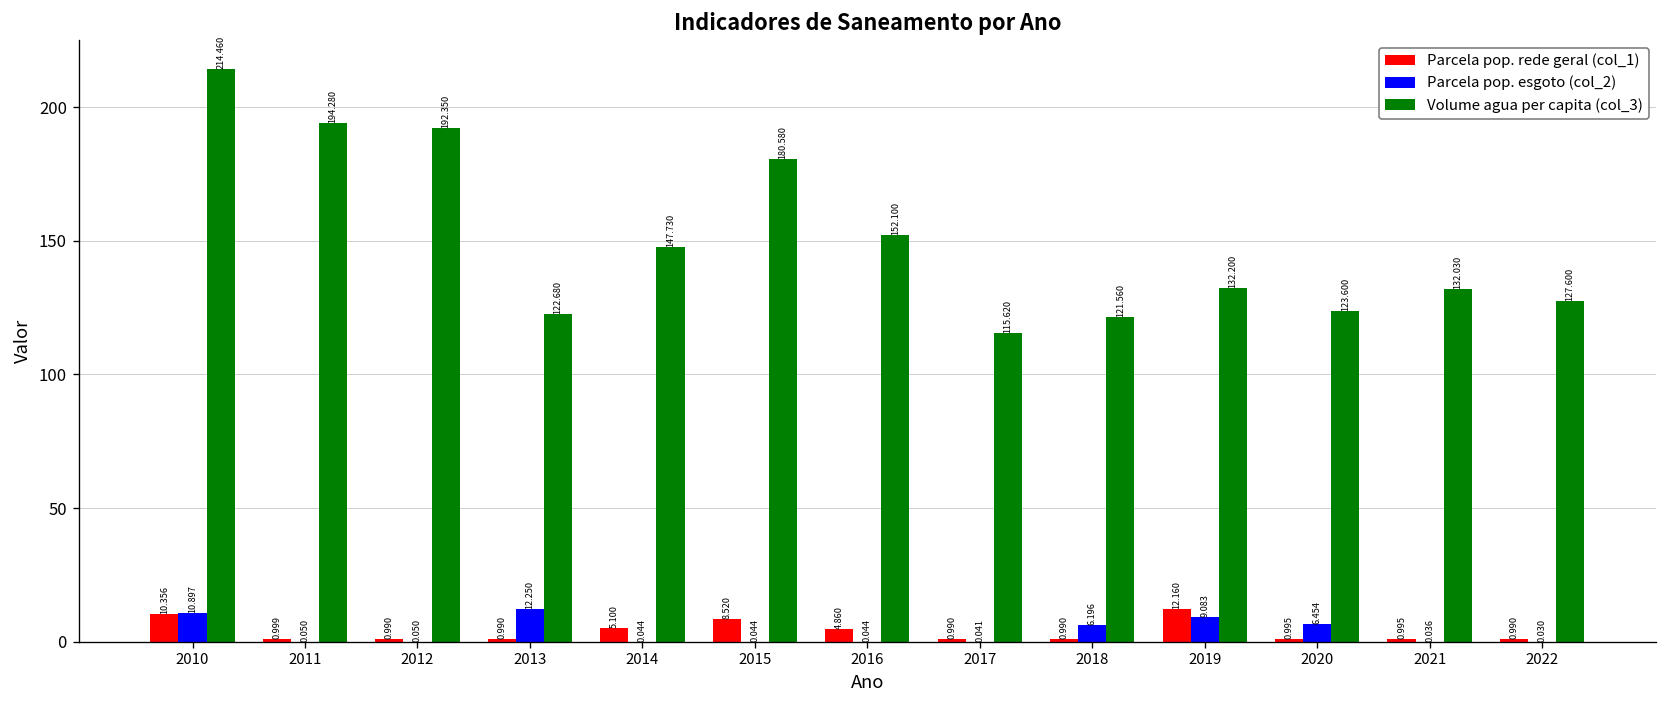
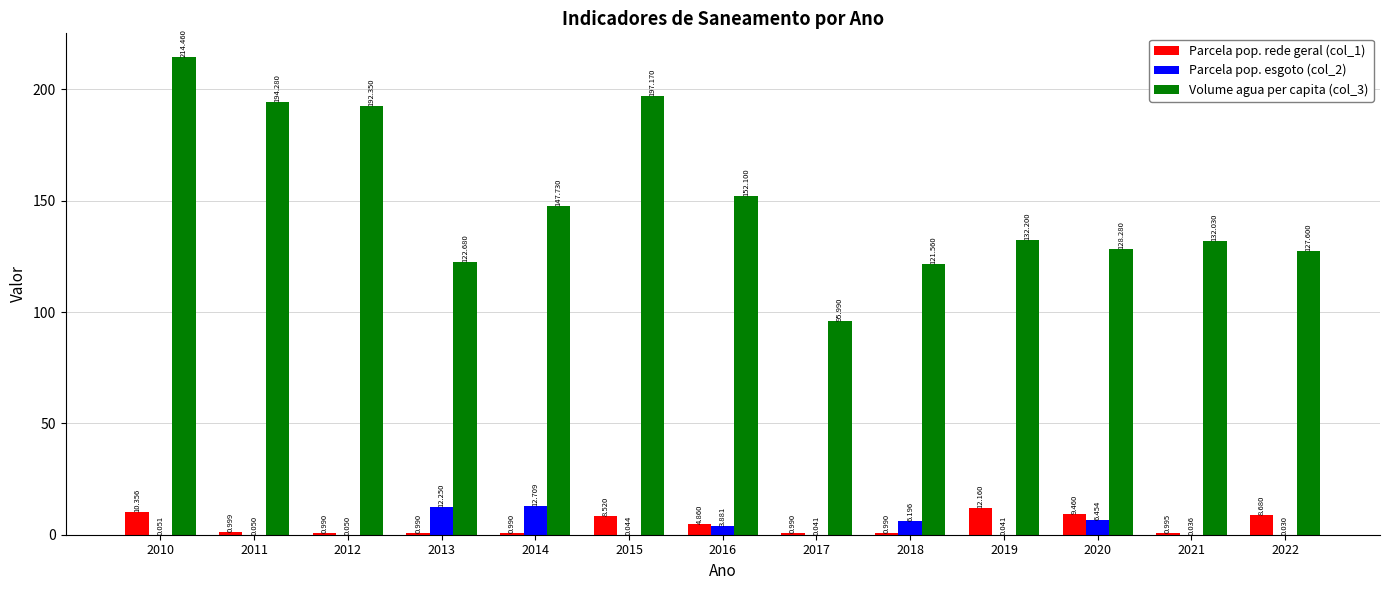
Parcela pop. esgoto (col_2), 2010: 10.897 -> 0.051
Parcela pop. rede geral (col_1), 2014: 5.100 -> 0.990
Parcela pop. esgoto (col_2), 2014: 0.044 -> 12.709
Volume agua per capita (col_3), 2015: 180.580 -> 197.170
Parcela pop. esgoto (col_2), 2016: 0.044 -> 3.881
Volume agua per capita (col_3), 2017: 115.620 -> 95.990
Parcela pop. esgoto (col_2), 2019: 9.083 -> 0.041
Parcela pop. rede geral (col_1), 2020: 0.995 -> 9.460
Volume agua per capita (col_3), 2020: 123.600 -> 128.280
Parcela pop. rede geral (col_1), 2022: 0.990 -> 8.680
